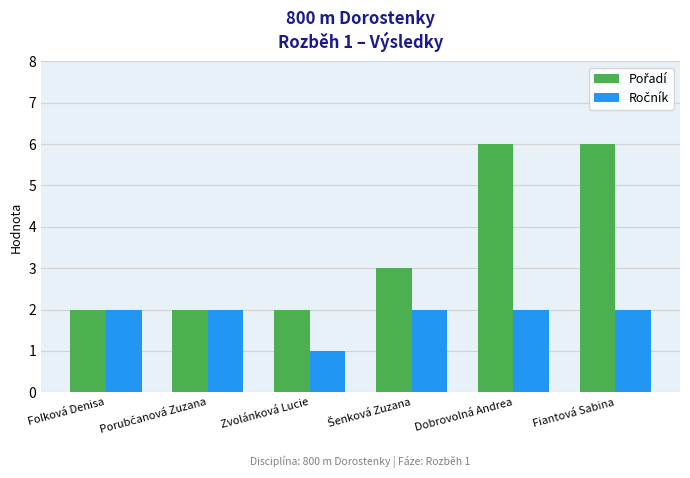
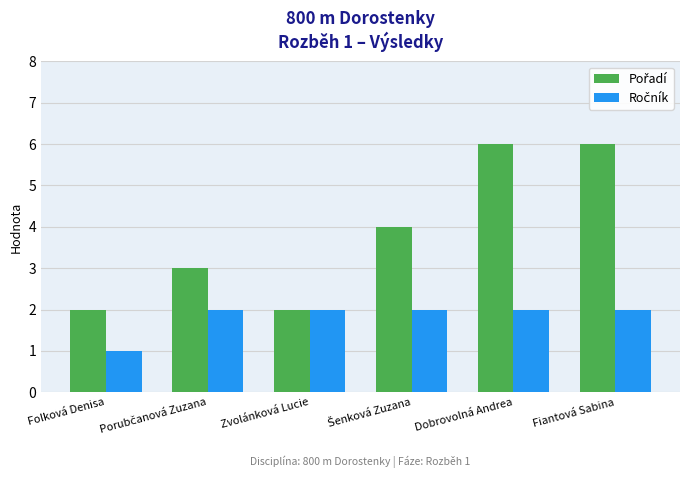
Ročník, Folková Denisa: 2 -> 1
Pořadí, Porubčanová Zuzana: 2 -> 3
Ročník, Zvolánková Lucie: 1 -> 2
Pořadí, Šenková Zuzana: 3 -> 4
